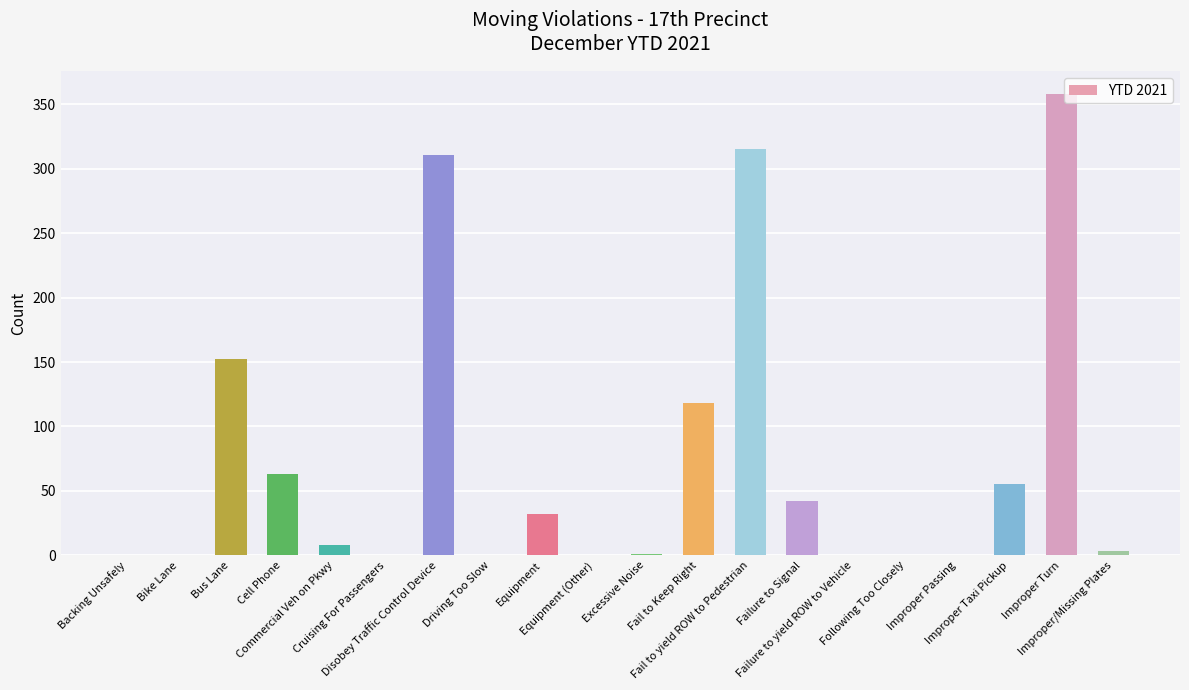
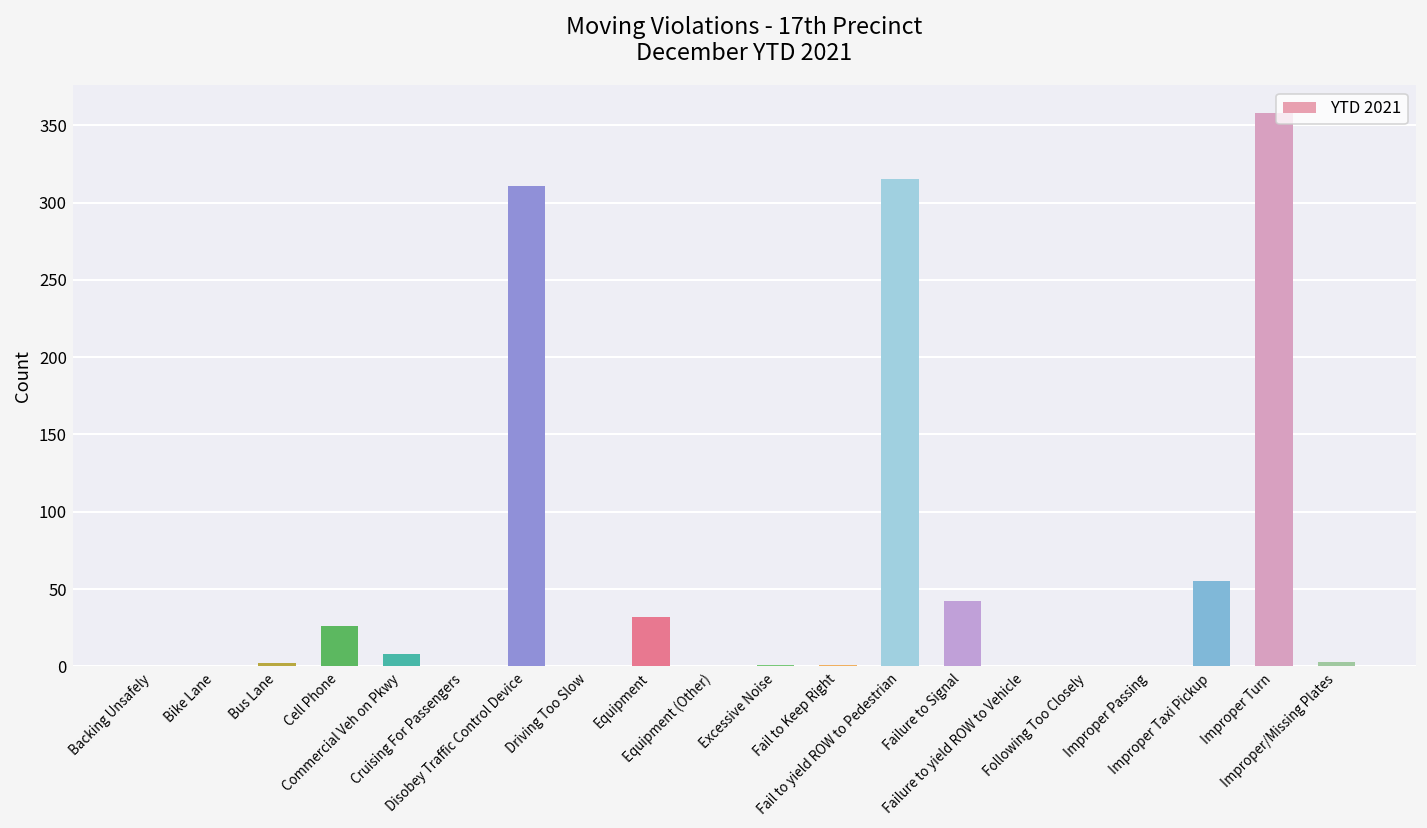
Bus Lane: 152 -> 2
Cell Phone: 63 -> 26
Fail to Keep Right: 118 -> 1
